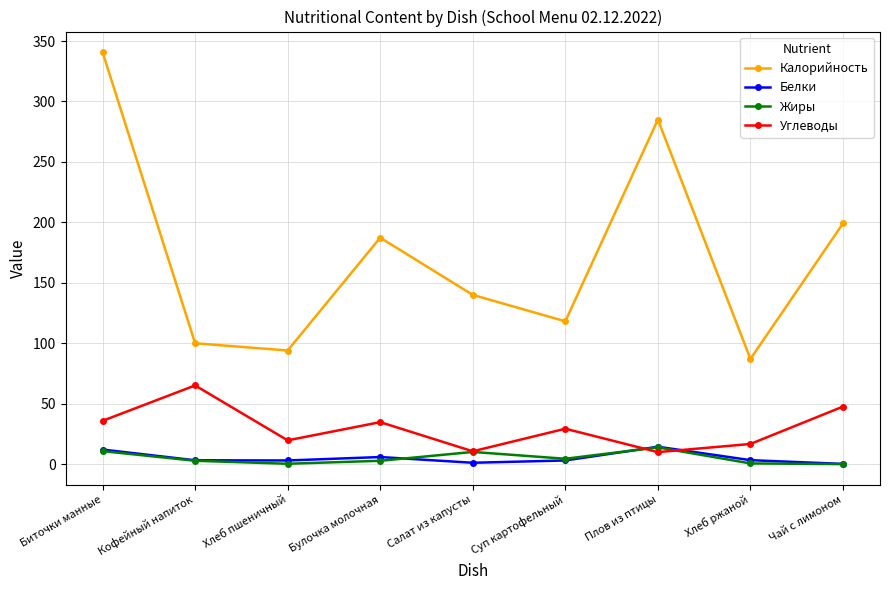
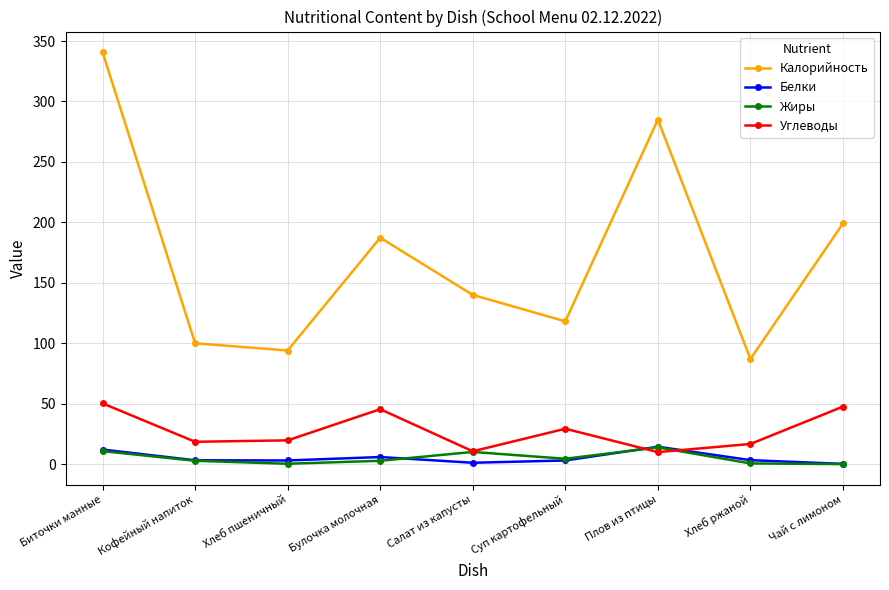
Углеводы, Биточки манные: 36 -> 50
Углеводы, Кофейный напиток: 65 -> 19
Углеводы, Булочка молочная: 35 -> 45
